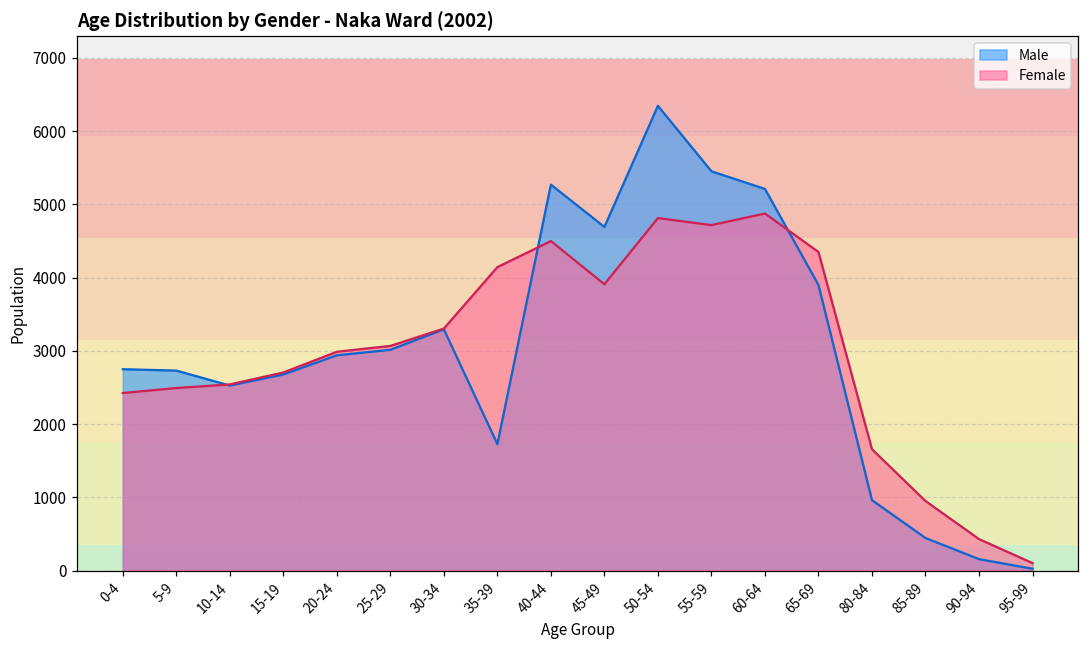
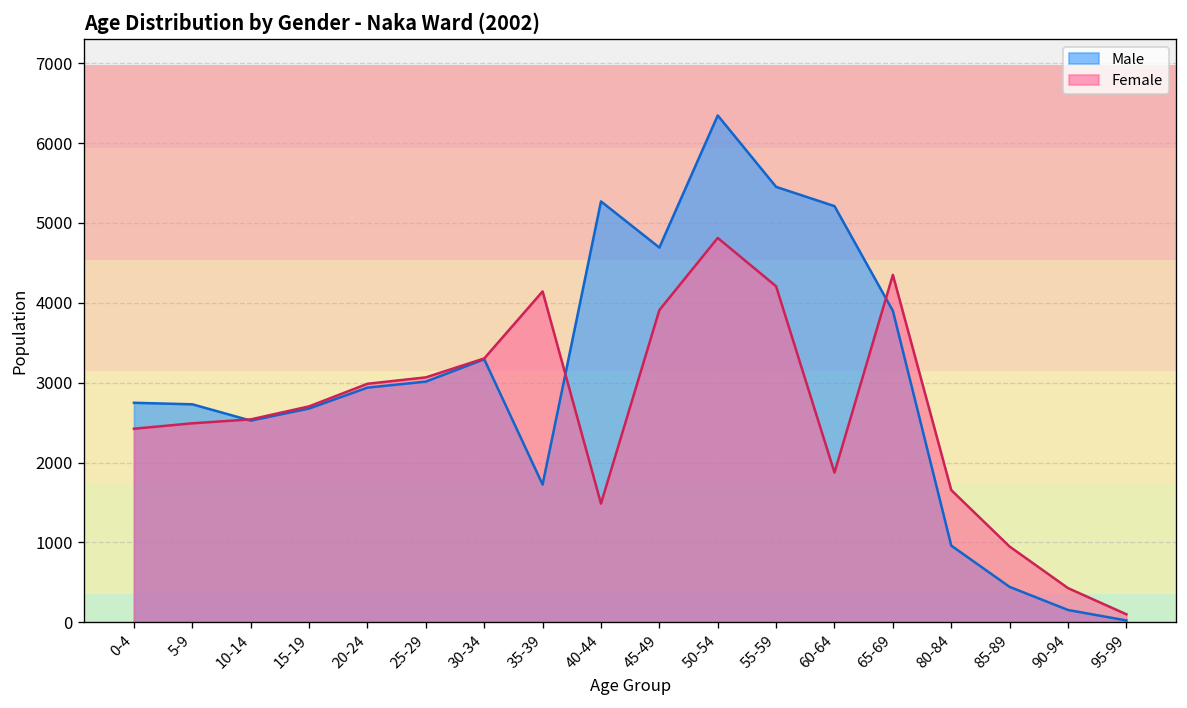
Female, 40-44: 4500 -> 1500
Female, 55-59: 4700 -> 4200
Female, 60-64: 4900 -> 1900
